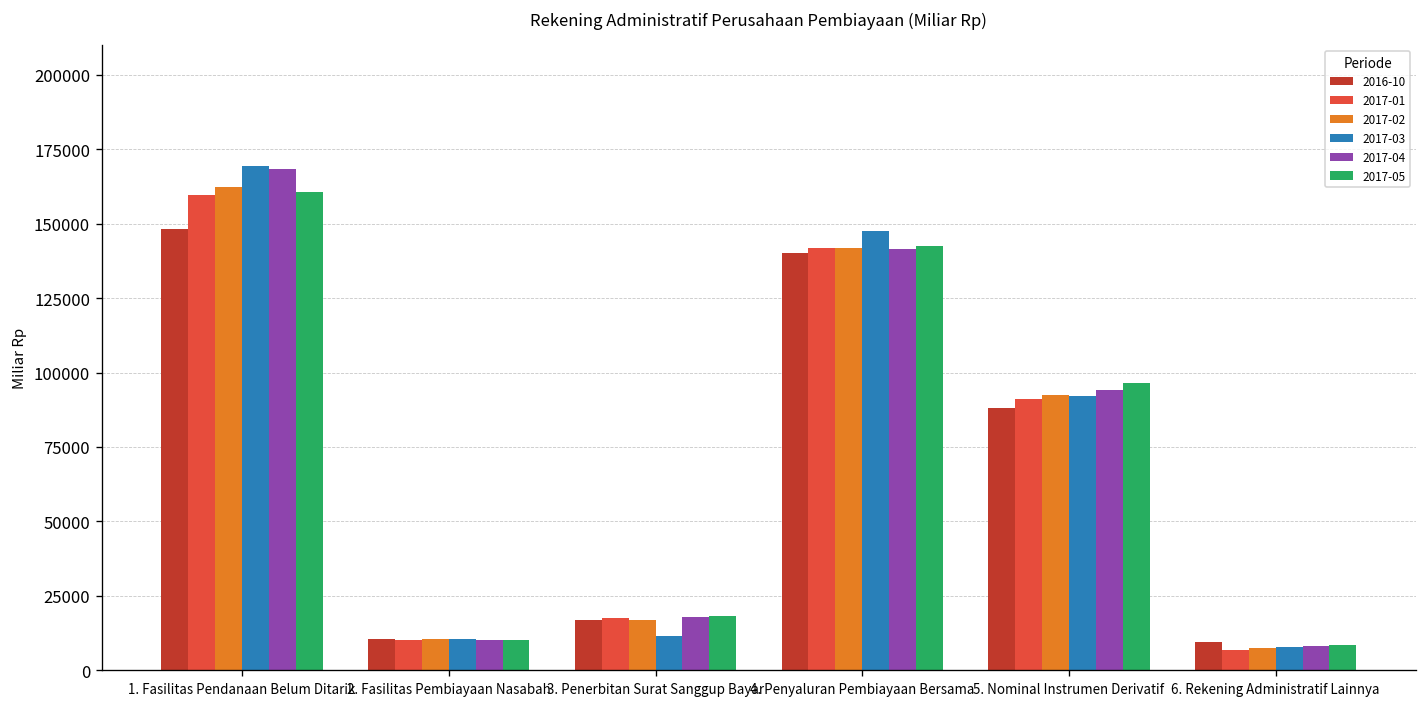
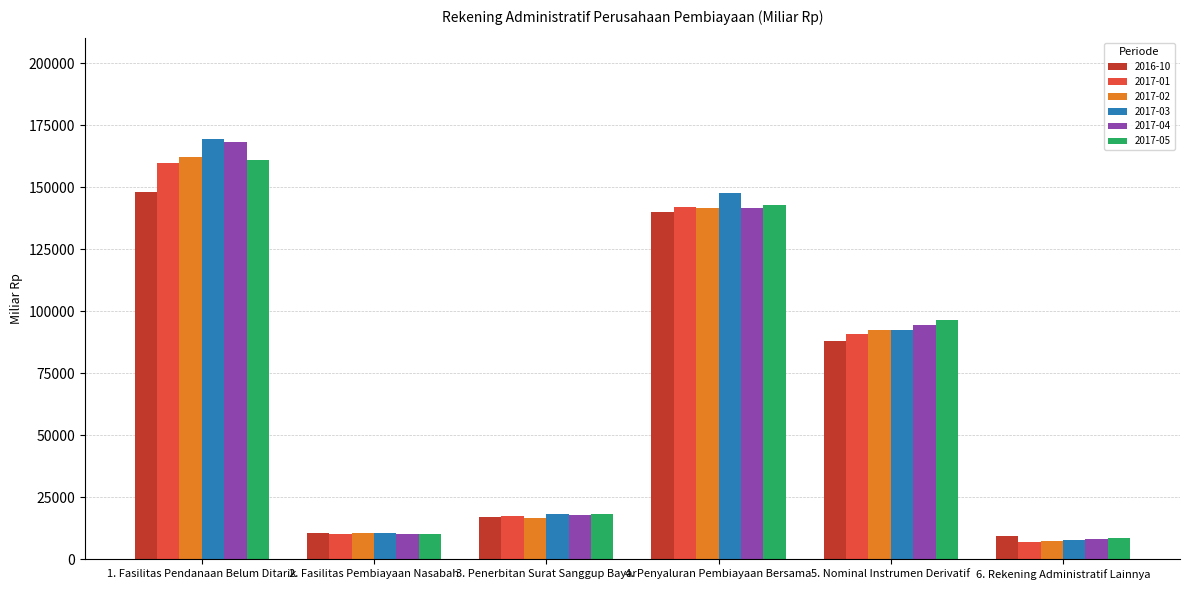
2017-03, 3. Penerbitan Surat Sanggup Bayar: 11000 -> 18000
